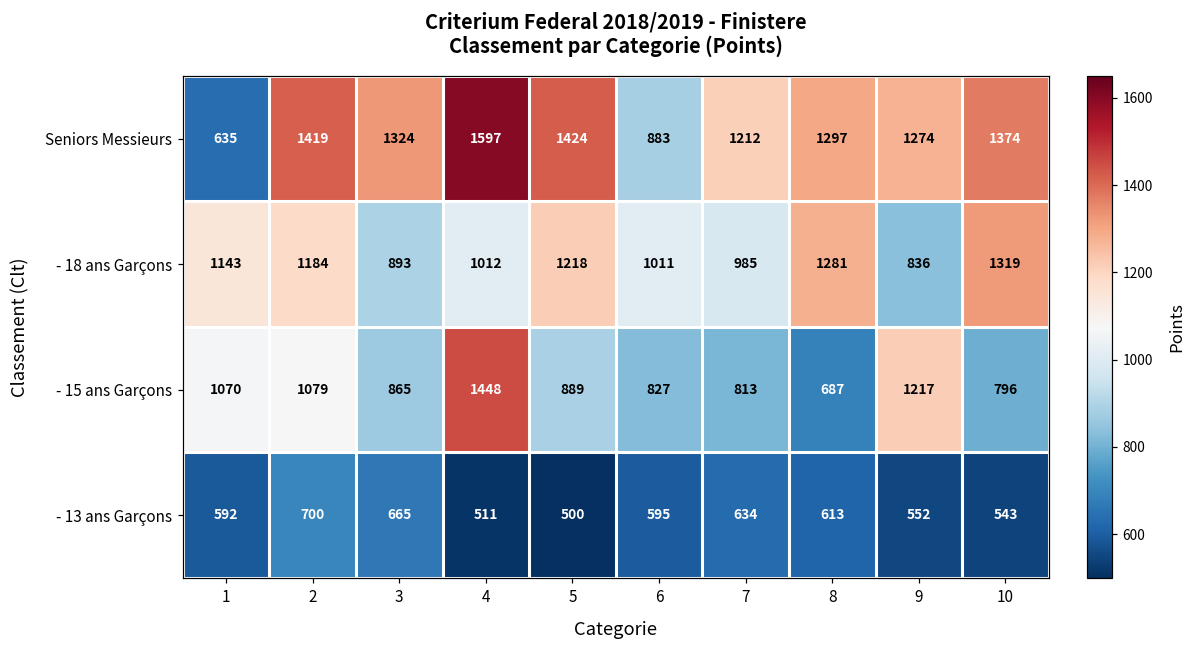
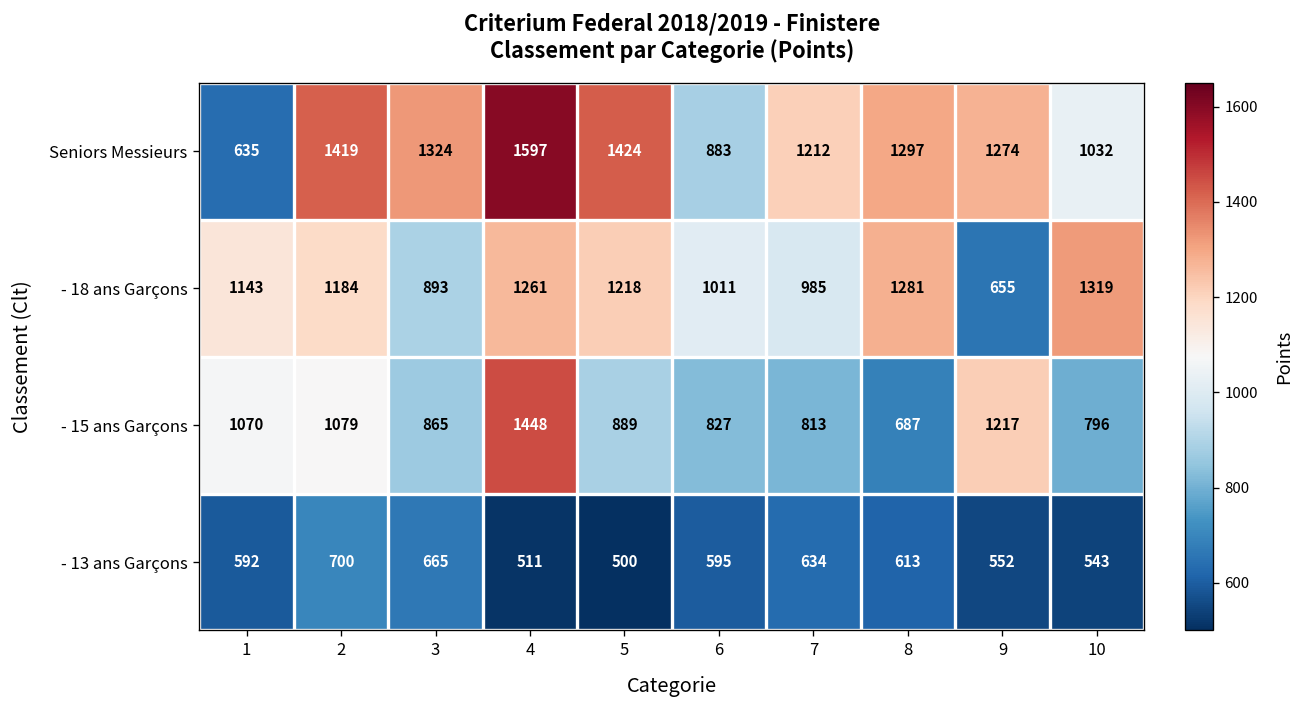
Seniors Messieurs, 10: 1374 -> 1032
- 18 ans Garçons, 4: 1012 -> 1261
- 18 ans Garçons, 9: 836 -> 655
